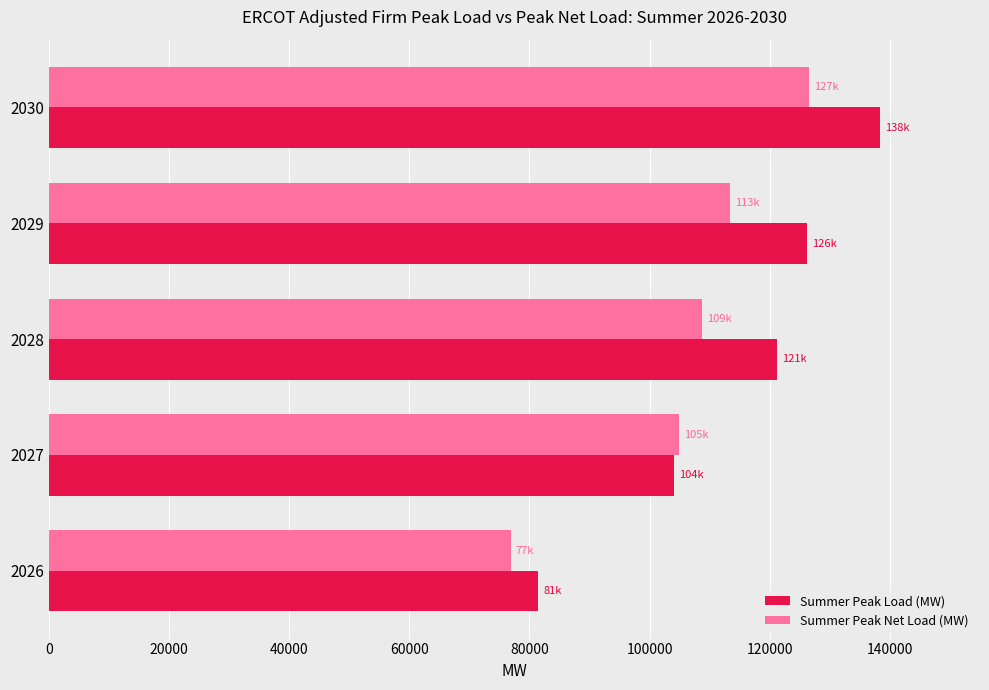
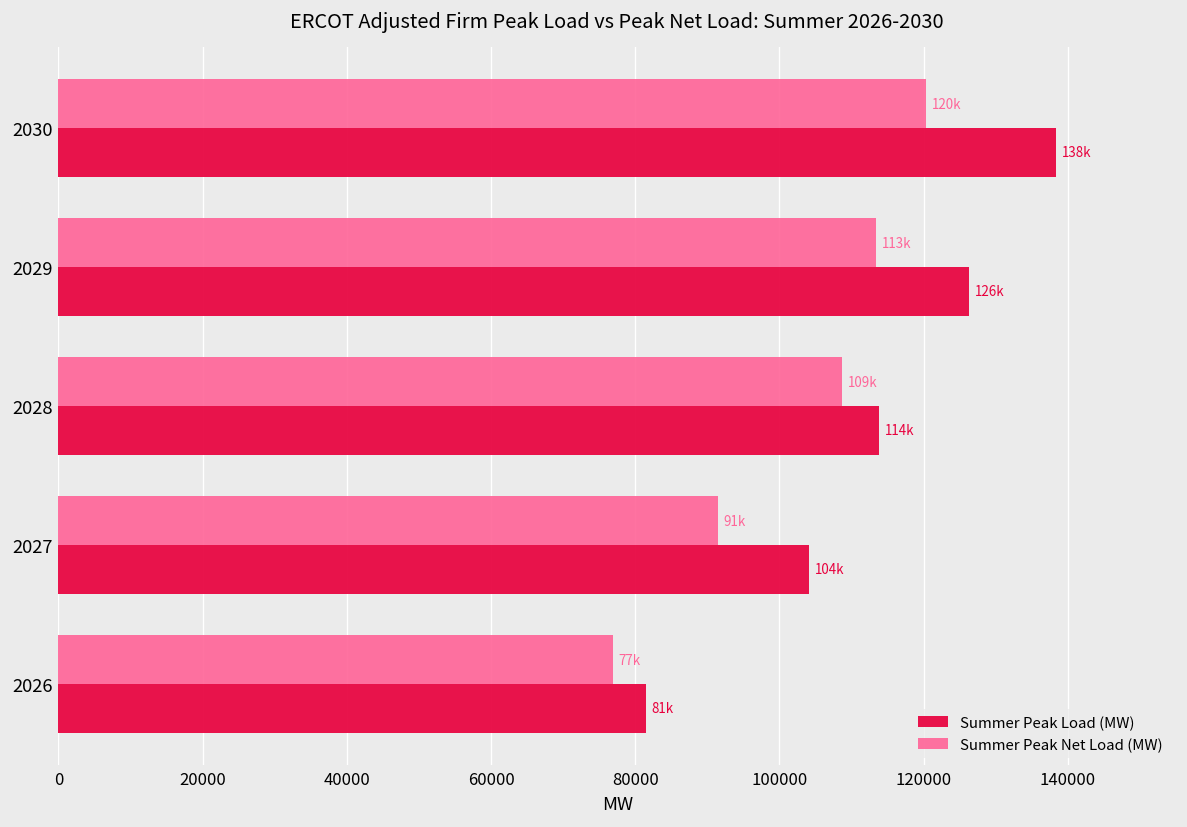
Summer Peak Net Load (MW), 2030: 127k -> 120k
Summer Peak Load (MW), 2028: 121k -> 114k
Summer Peak Net Load (MW), 2027: 105k -> 91k
